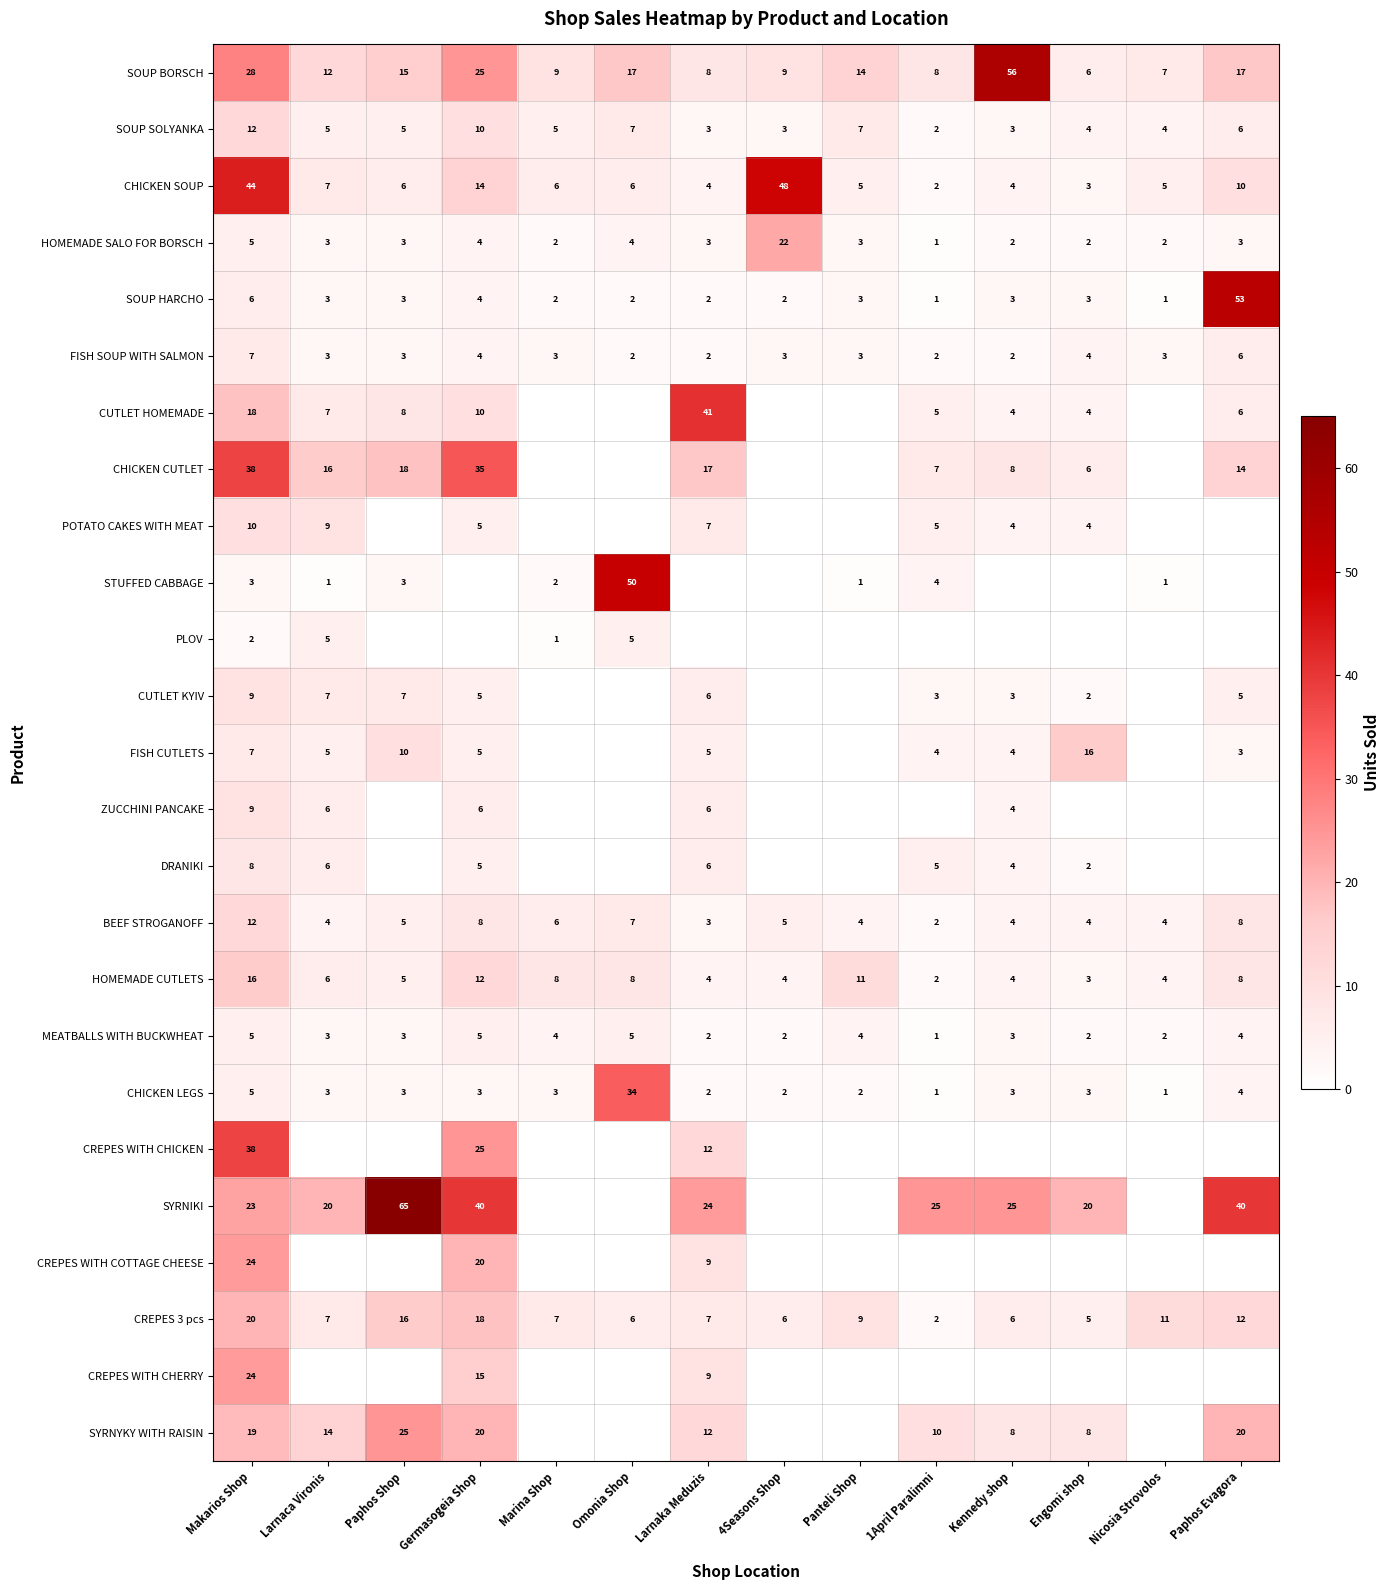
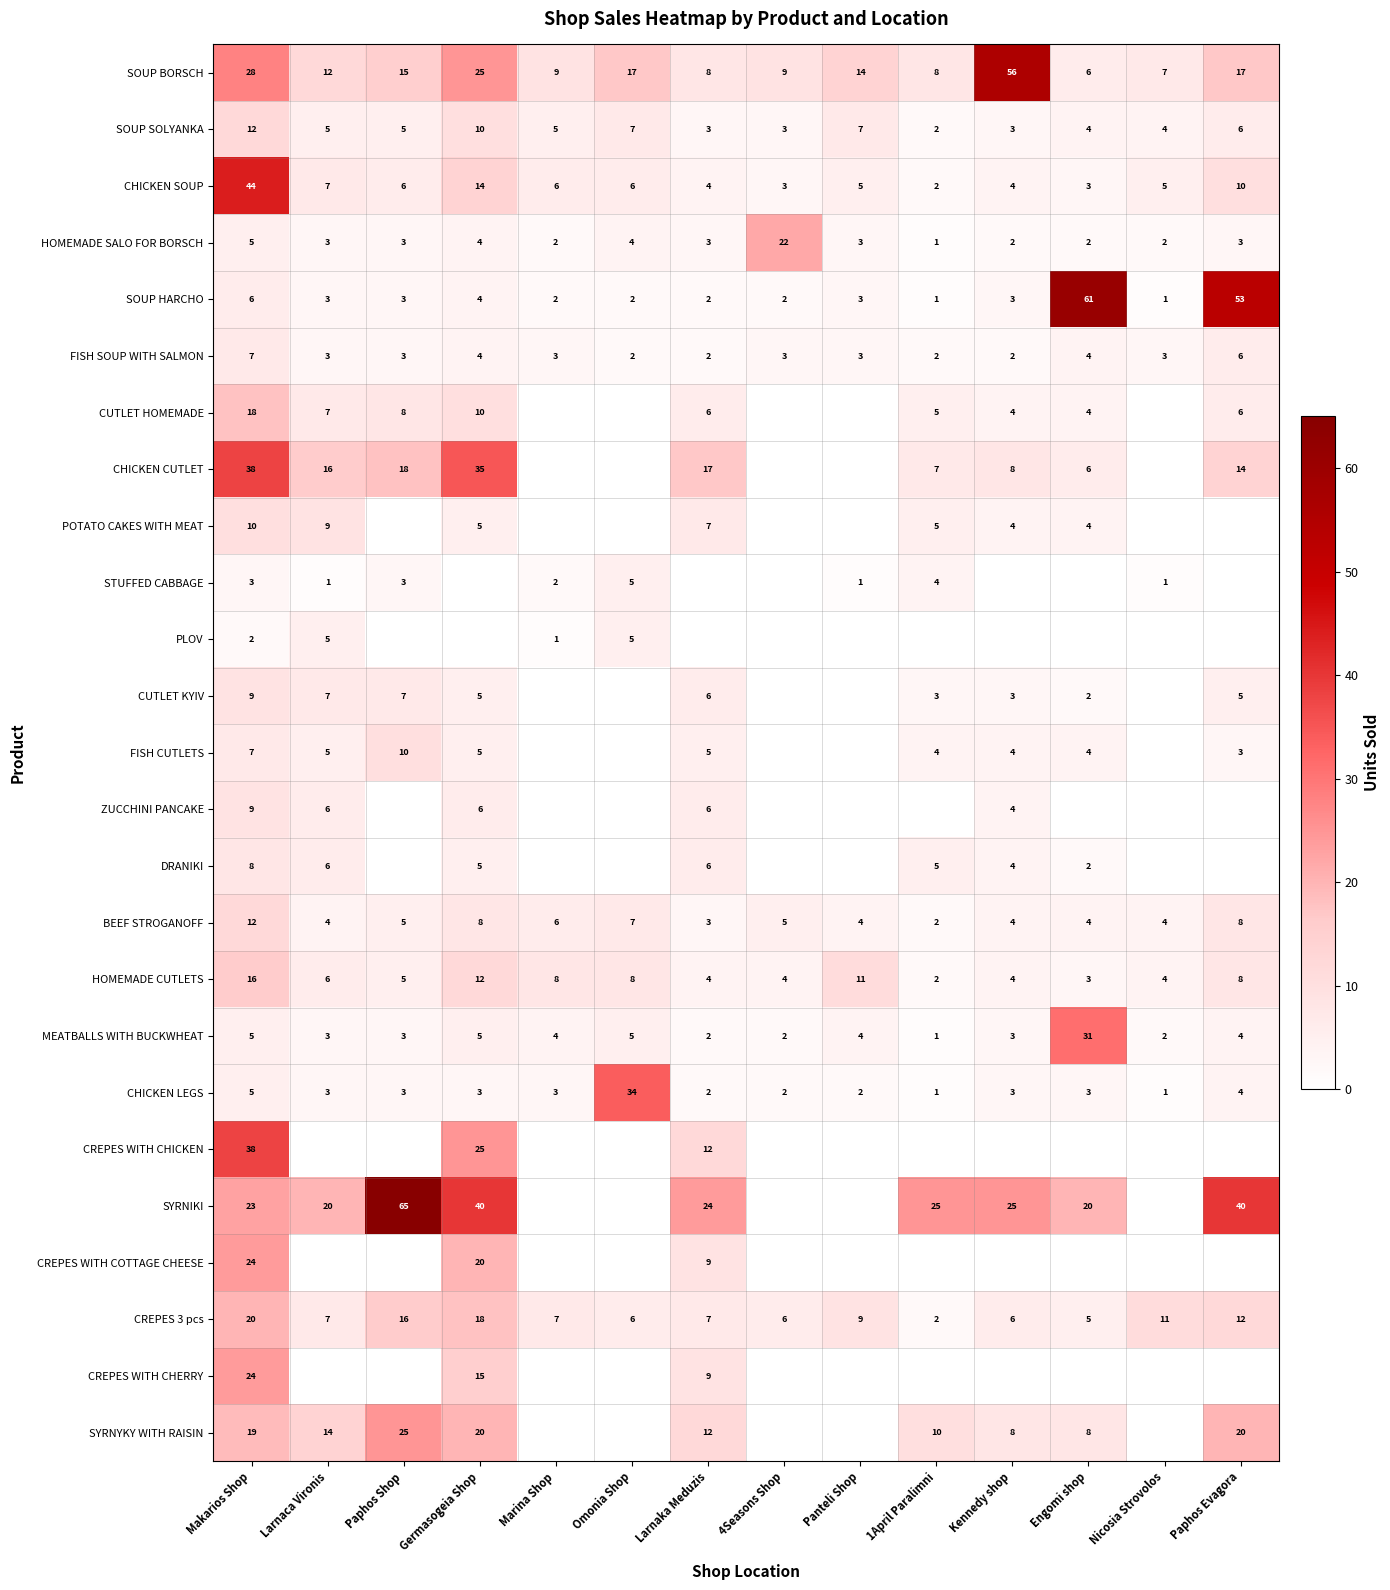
CHICKEN SOUP, 4Seasons Shop: 48 -> 3
SOUP HARCHO, Engomi shop: 3 -> 61
CUTLET HOMEMADE, Larnaka Meduzis: 41 -> 6
STUFFED CABBAGE, Omonia Shop: 50 -> 5
FISH CUTLETS, Engomi shop: 16 -> 4
MEATBALLS WITH BUCKWHEAT, Engomi shop: 2 -> 31
